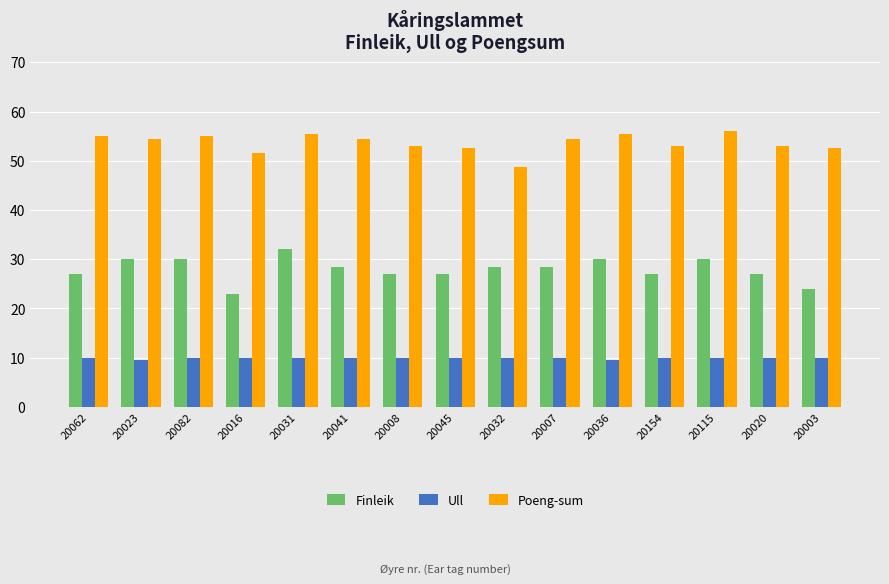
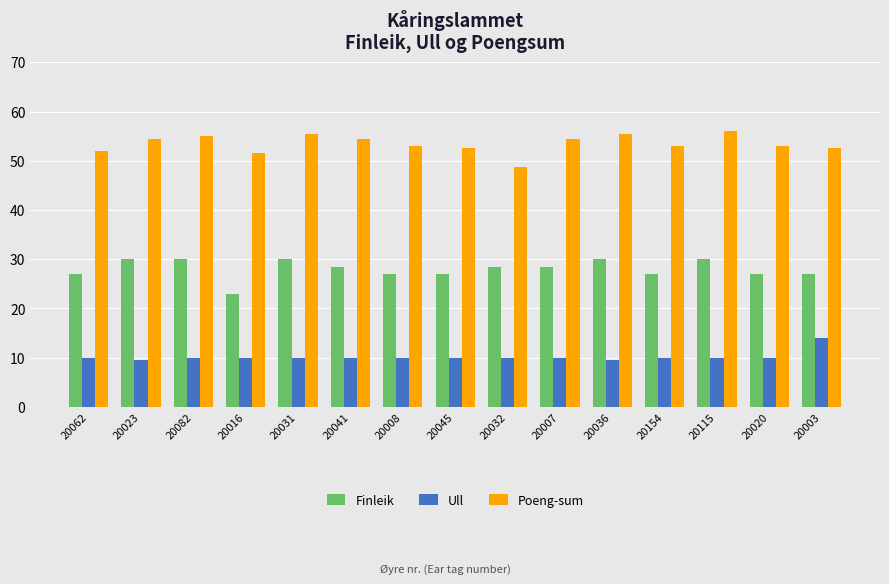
Poeng-sum, 20062: 55 -> 52
Finleik, 20031: 32 -> 30
Finleik, 20003: 24 -> 27
Ull, 20003: 10 -> 14
